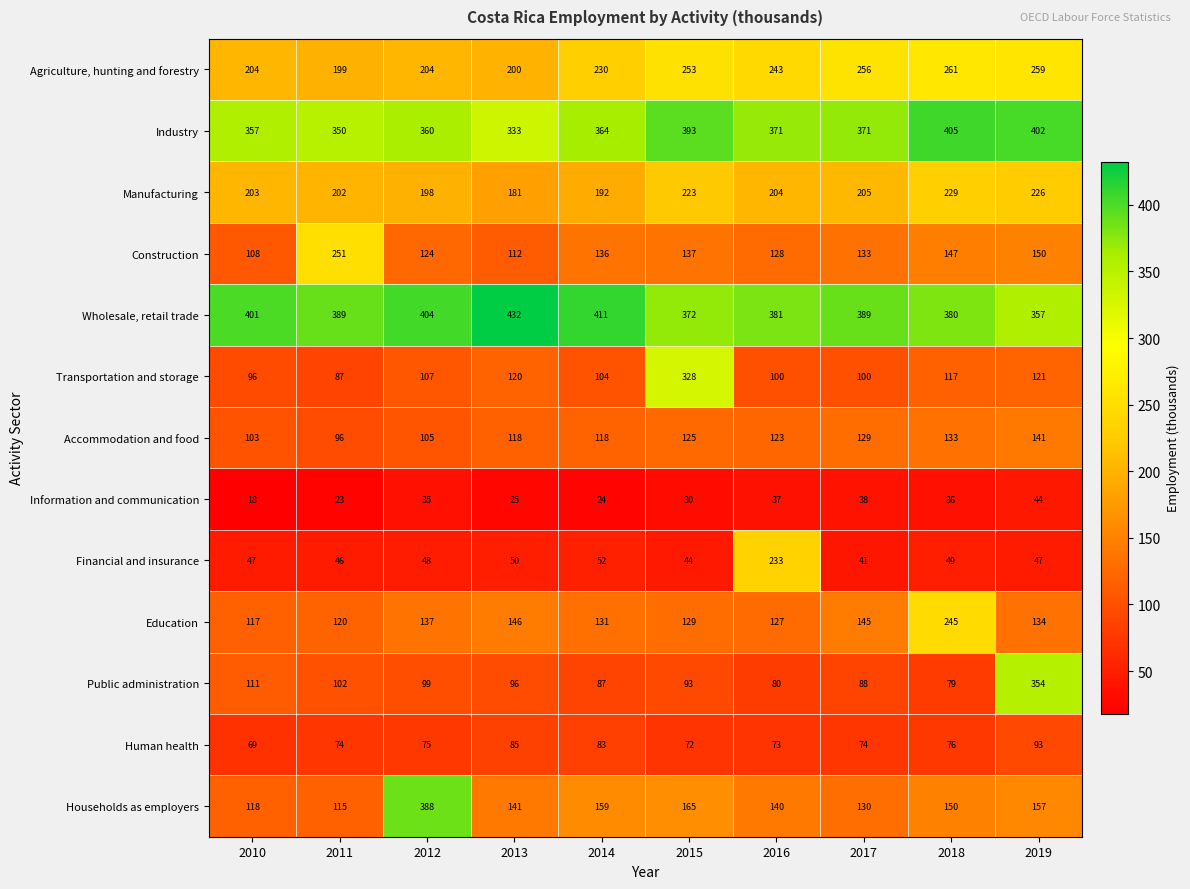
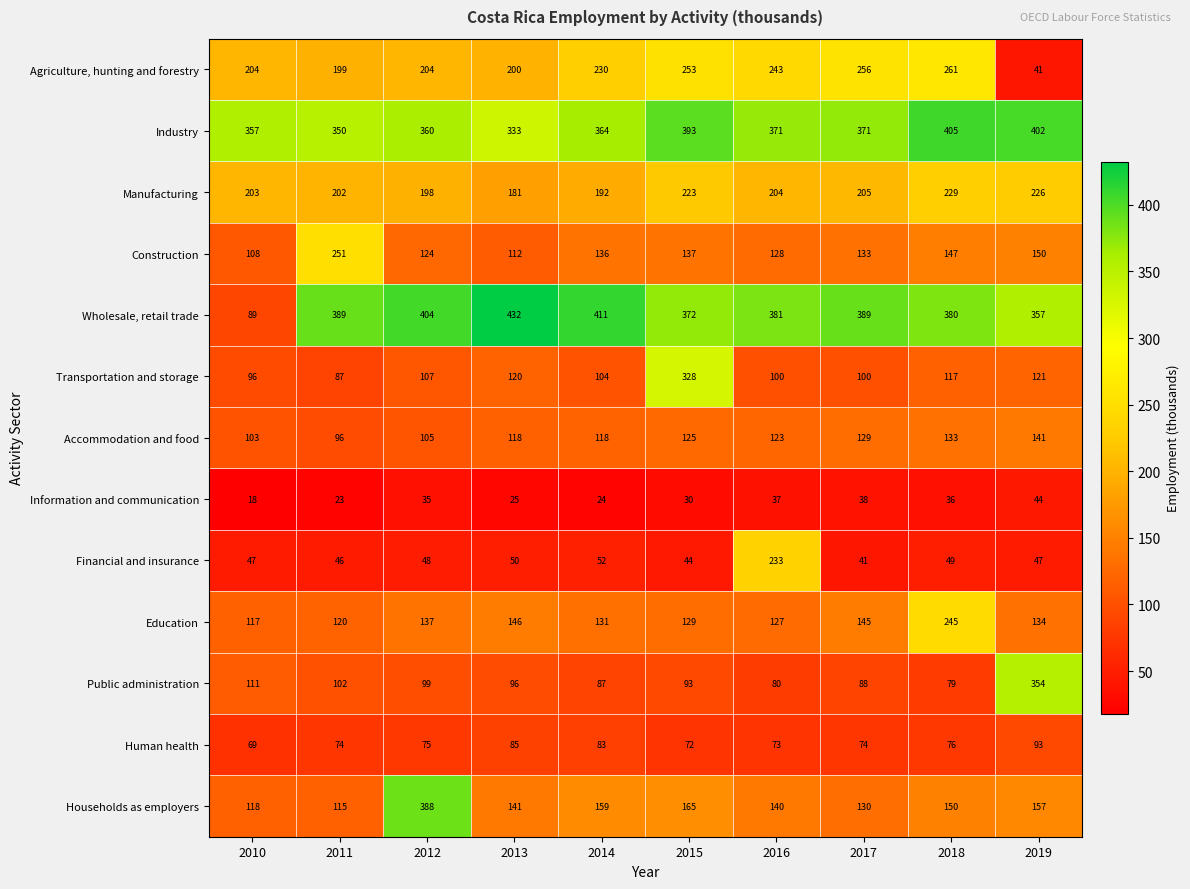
Agriculture, hunting and forestry, 2019: 259 -> 41
Wholesale, retail trade, 2010: 401 -> 89
